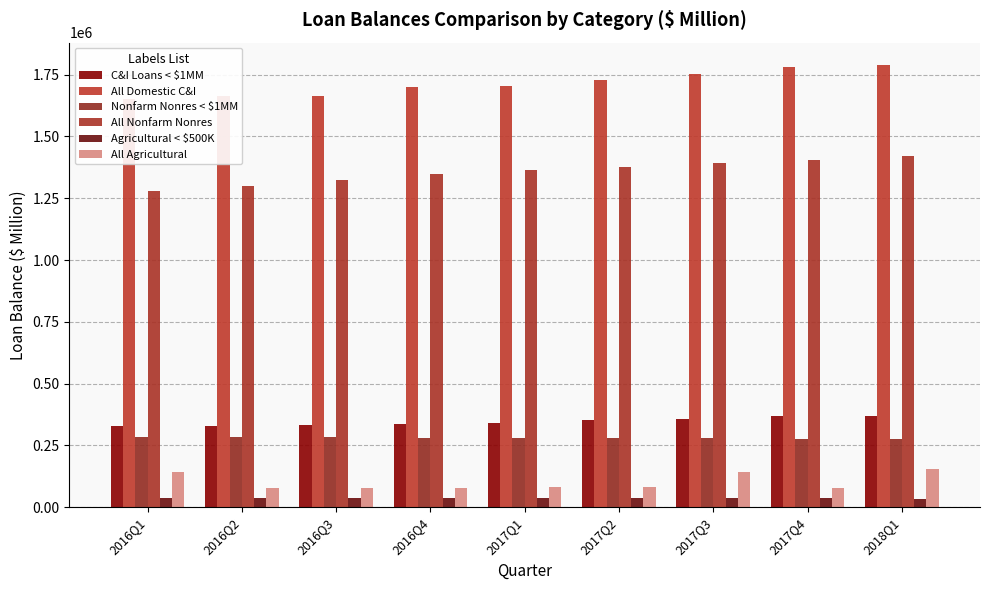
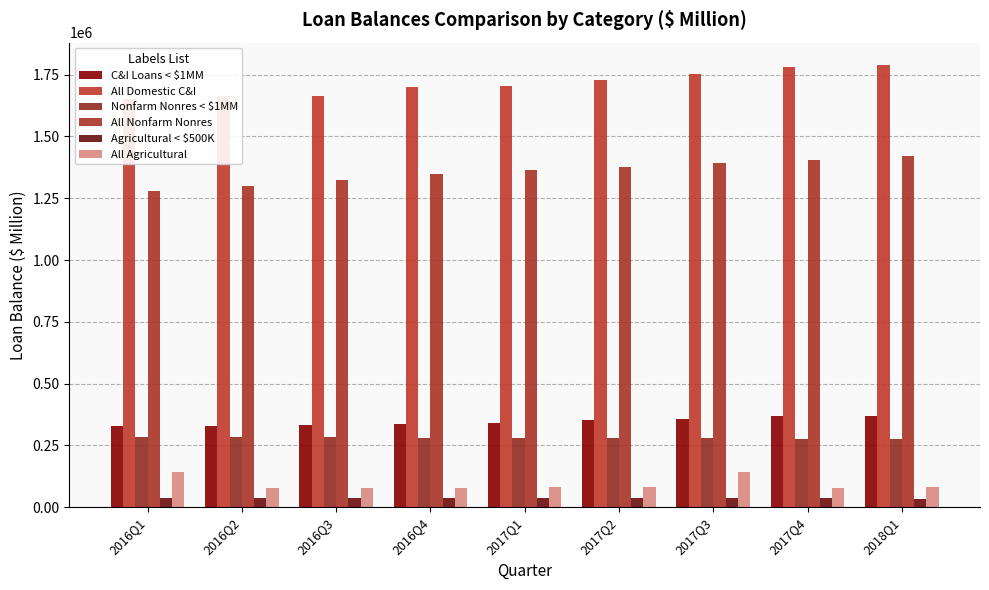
All Agricultural, 2018Q1: 160000 -> 80000
